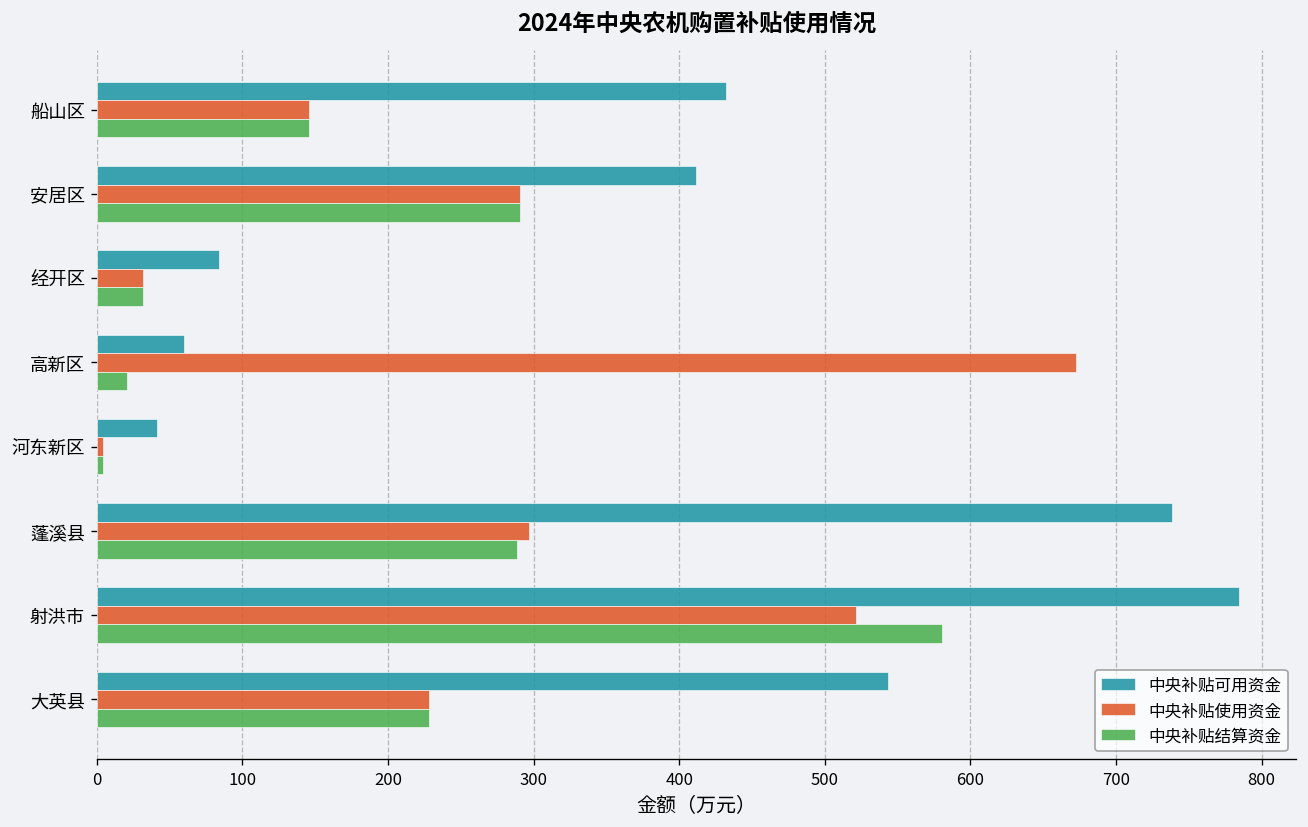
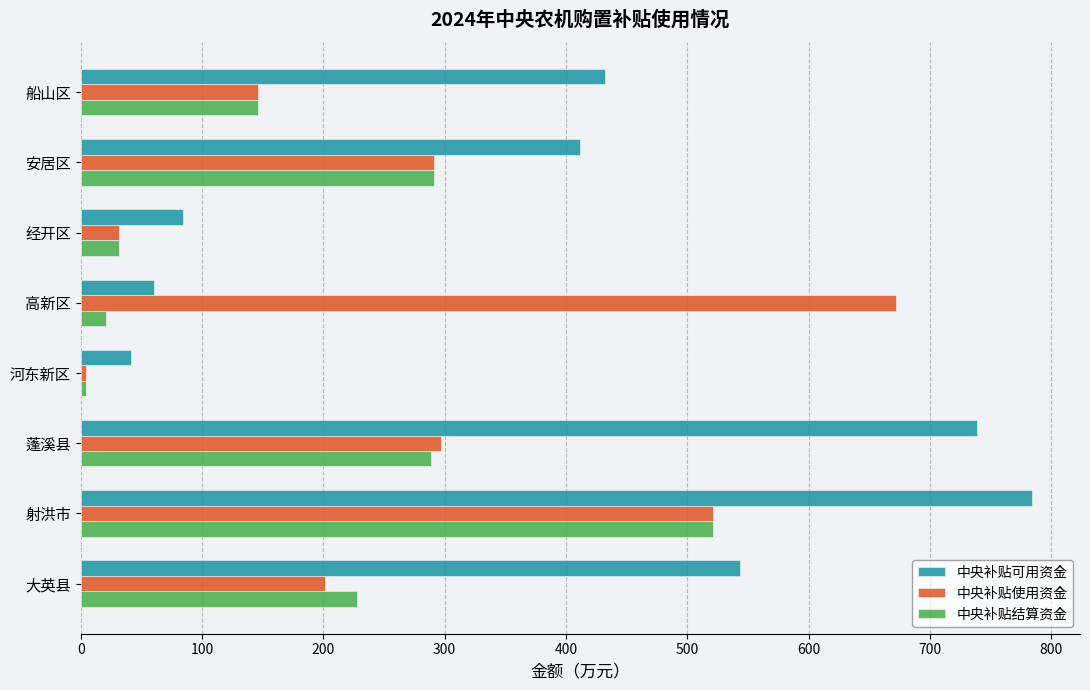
中央补贴结算资金, 射洪市: 580 -> 521
中央补贴使用资金, 大英县: 228 -> 201
